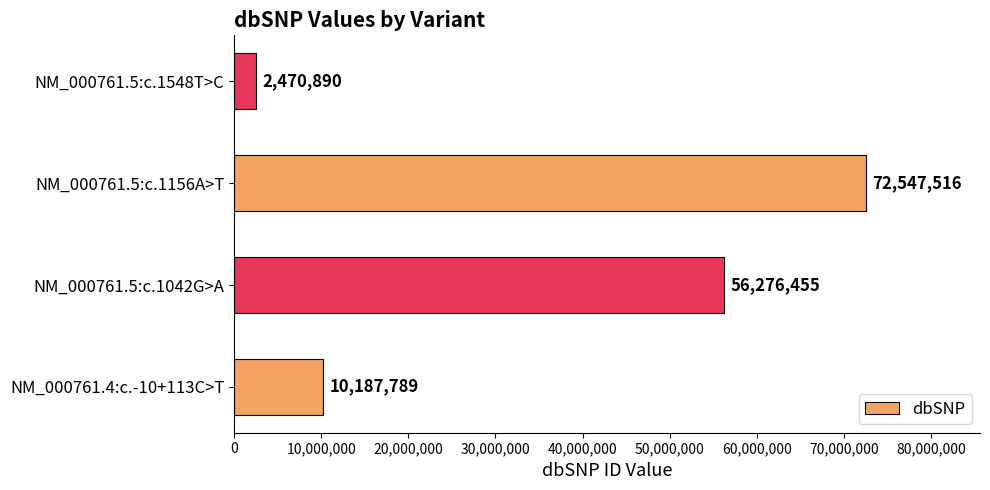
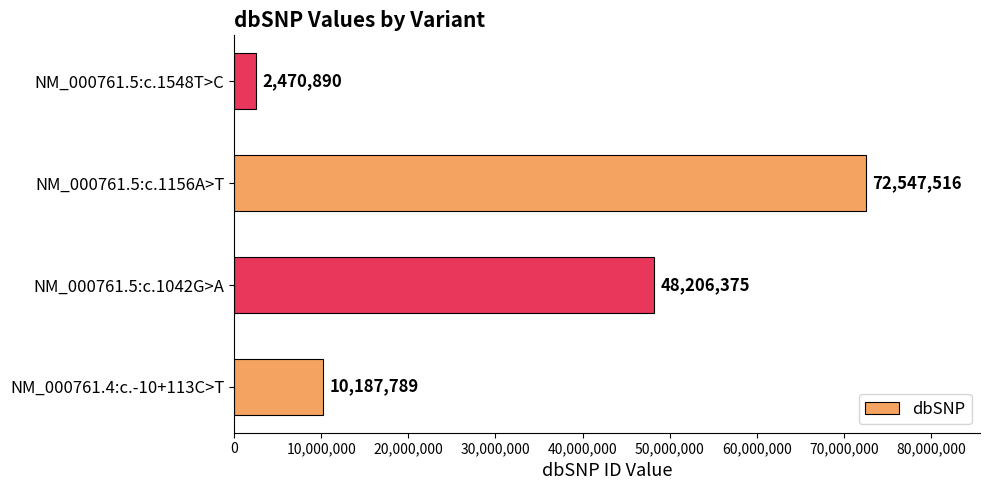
NM_000761.5:c.1042G>A: 56,276,455 -> 48,206,375
